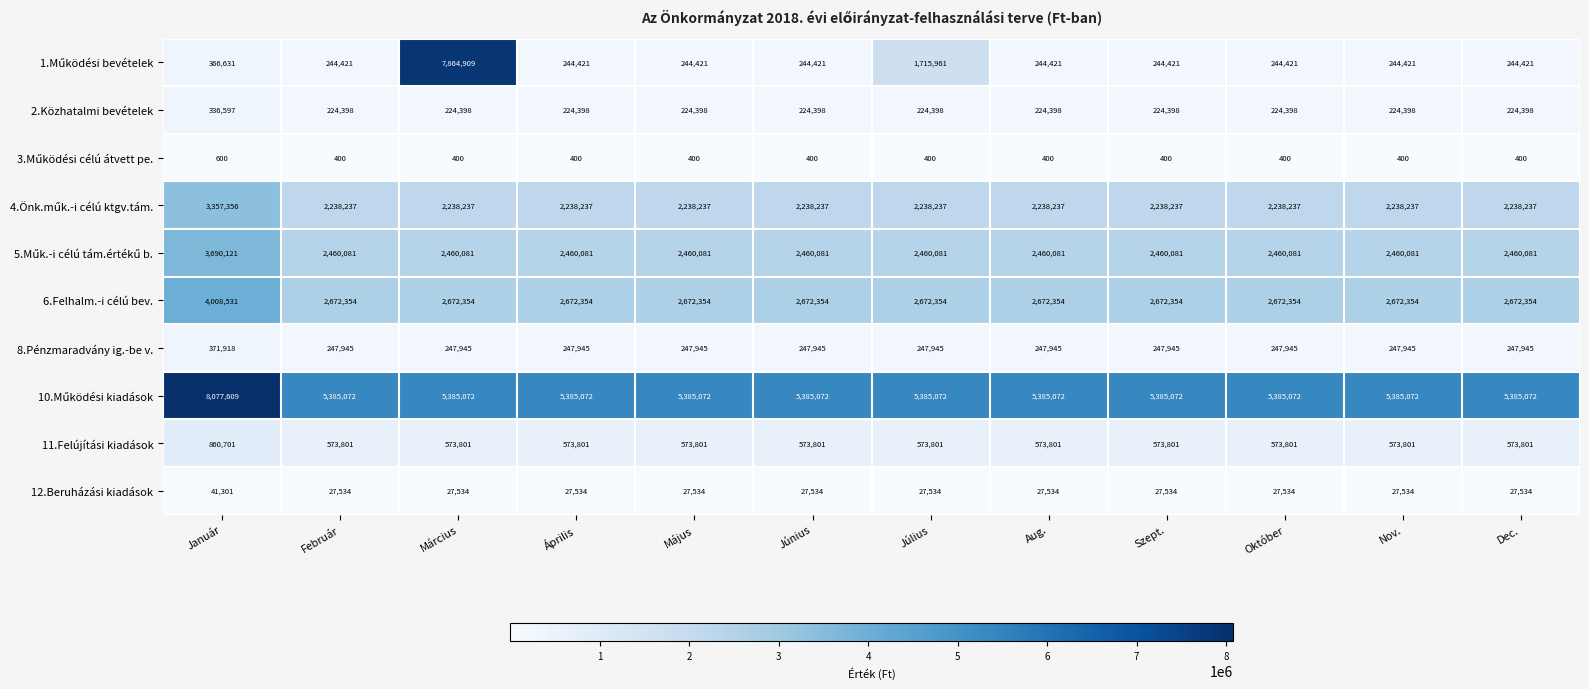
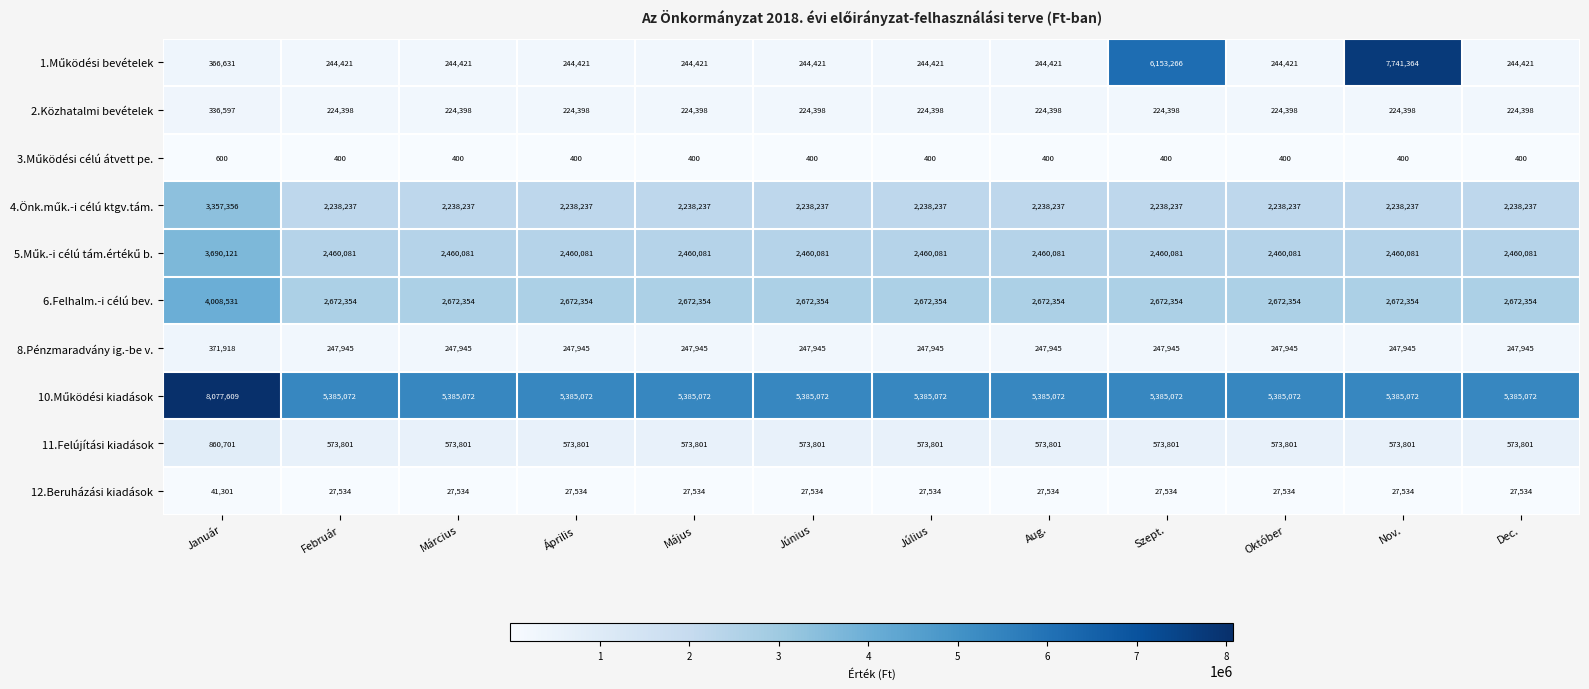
1.Működési bevételek, Március: 7,864,909 -> 244,421
1.Működési bevételek, Július: 1,715,961 -> 244,421
1.Működési bevételek, Szept.: 244,421 -> 6,153,266
1.Működési bevételek, Nov.: 244,421 -> 7,741,364
